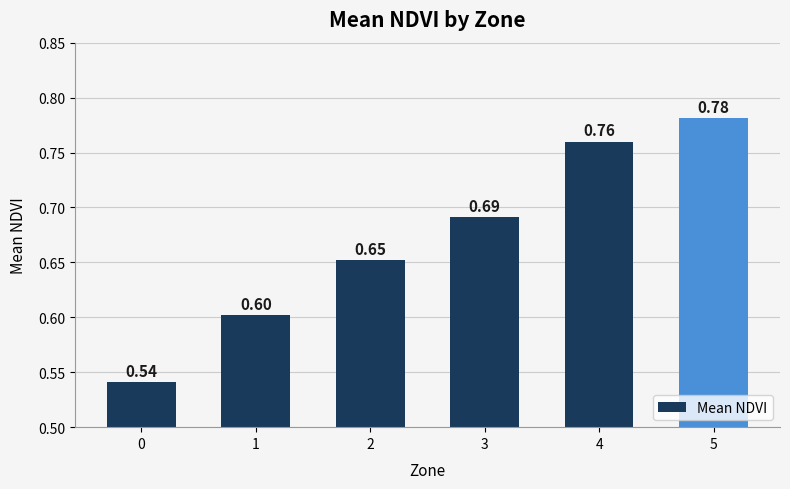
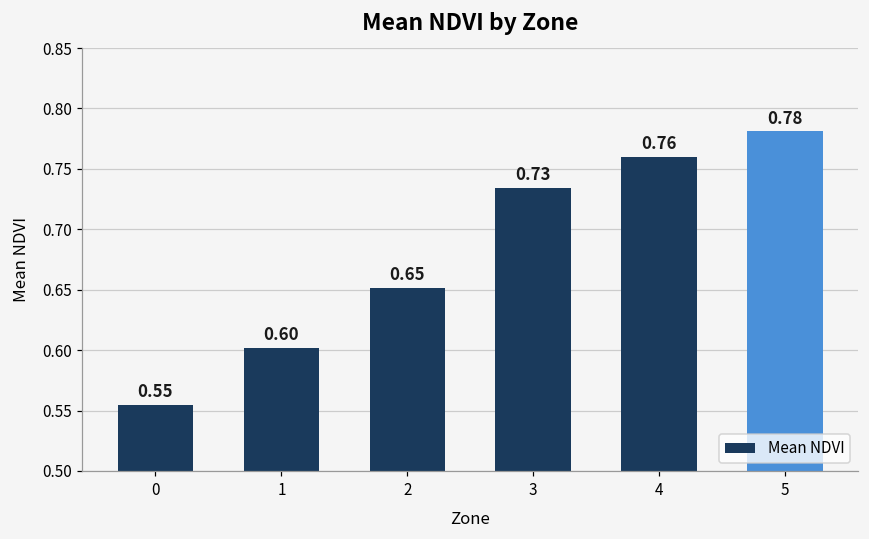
0: 0.54 -> 0.55
3: 0.69 -> 0.73
